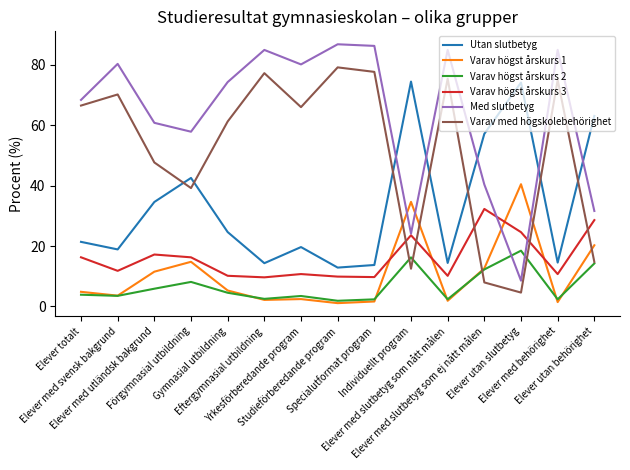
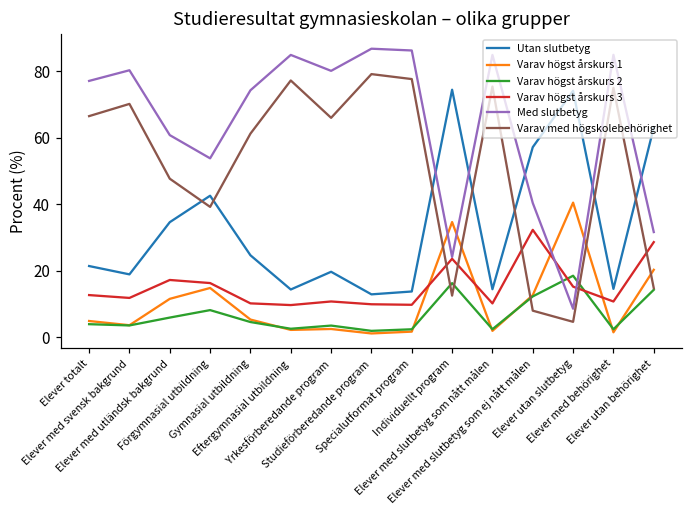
Varav högst årskurs 3, Elever totalt: 16 -> 13
Med slutbetyg, Elever totalt: 68 -> 77
Med slutbetyg, Förgymnasial utbildning: 58 -> 54
Varav högst årskurs 3, Elever utan slutbetyg: 25 -> 15
